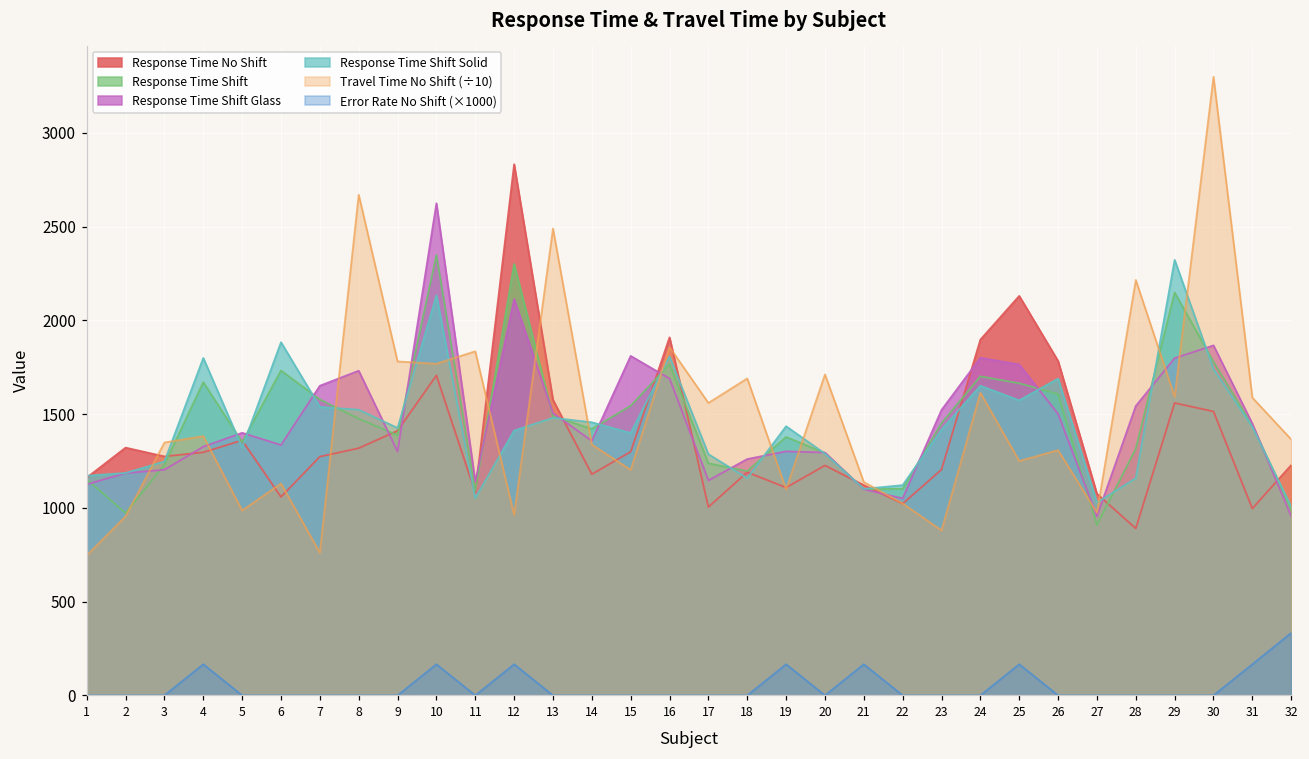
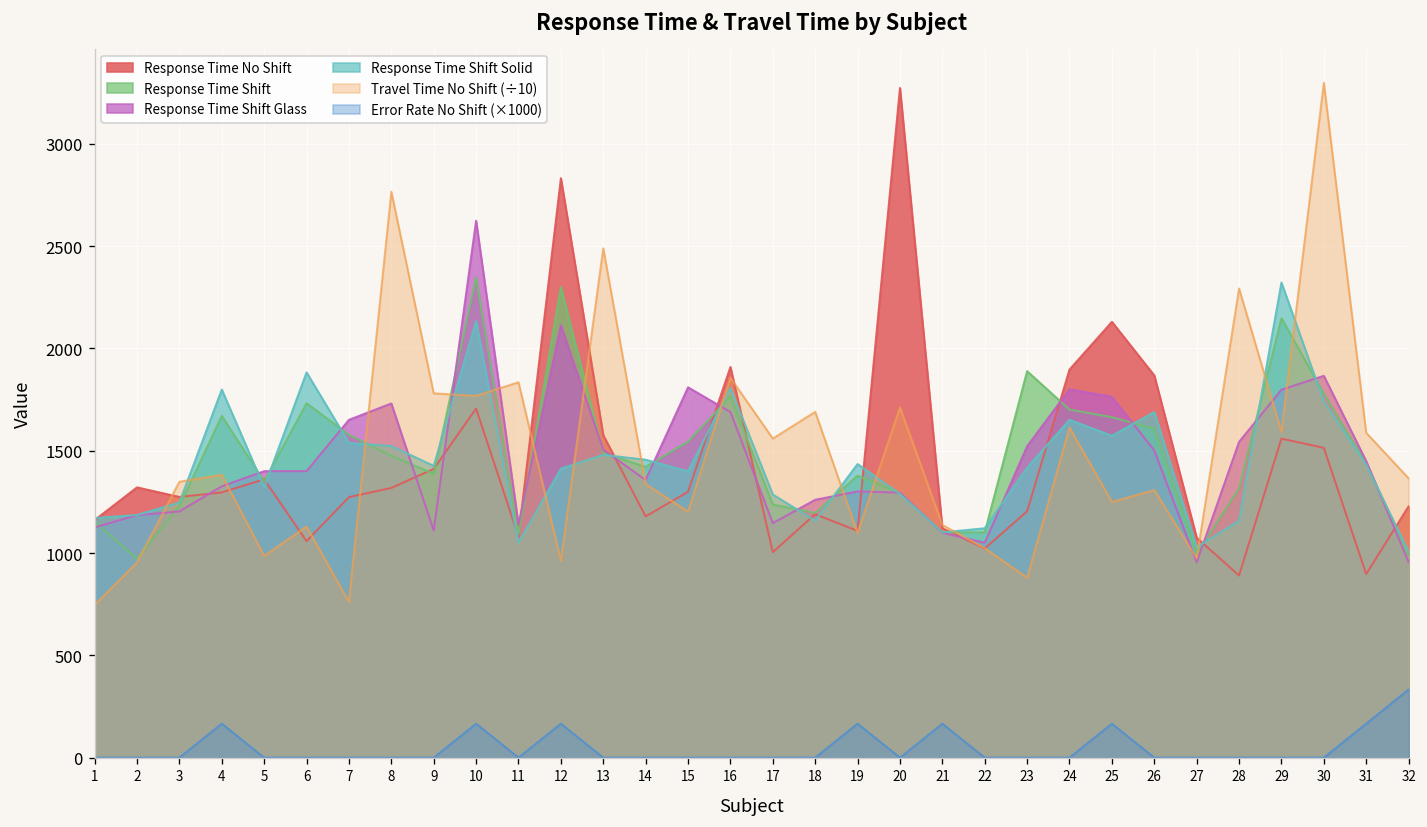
Response Time Shift Glass, 6: 1340 -> 1400
Travel Time No Shift (÷10), 8: 2670 -> 2770
Response Time Shift Glass, 9: 1300 -> 1110
Response Time No Shift, 20: 1230 -> 3270
Response Time Shift, 23: 1450 -> 1890
Response Time No Shift, 26: 1780 -> 1870
Response Time Shift, 27: 910 -> 1000
Travel Time No Shift (÷10), 28: 2220 -> 2290
Response Time No Shift, 31: 1000 -> 900
